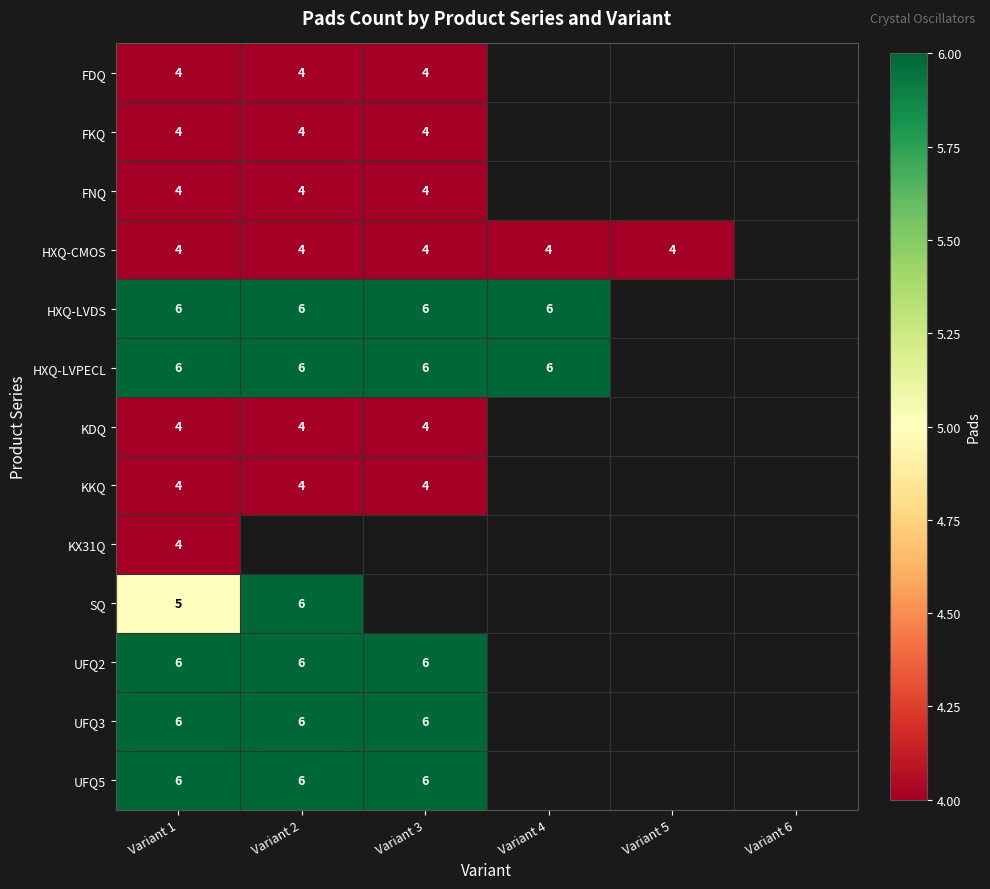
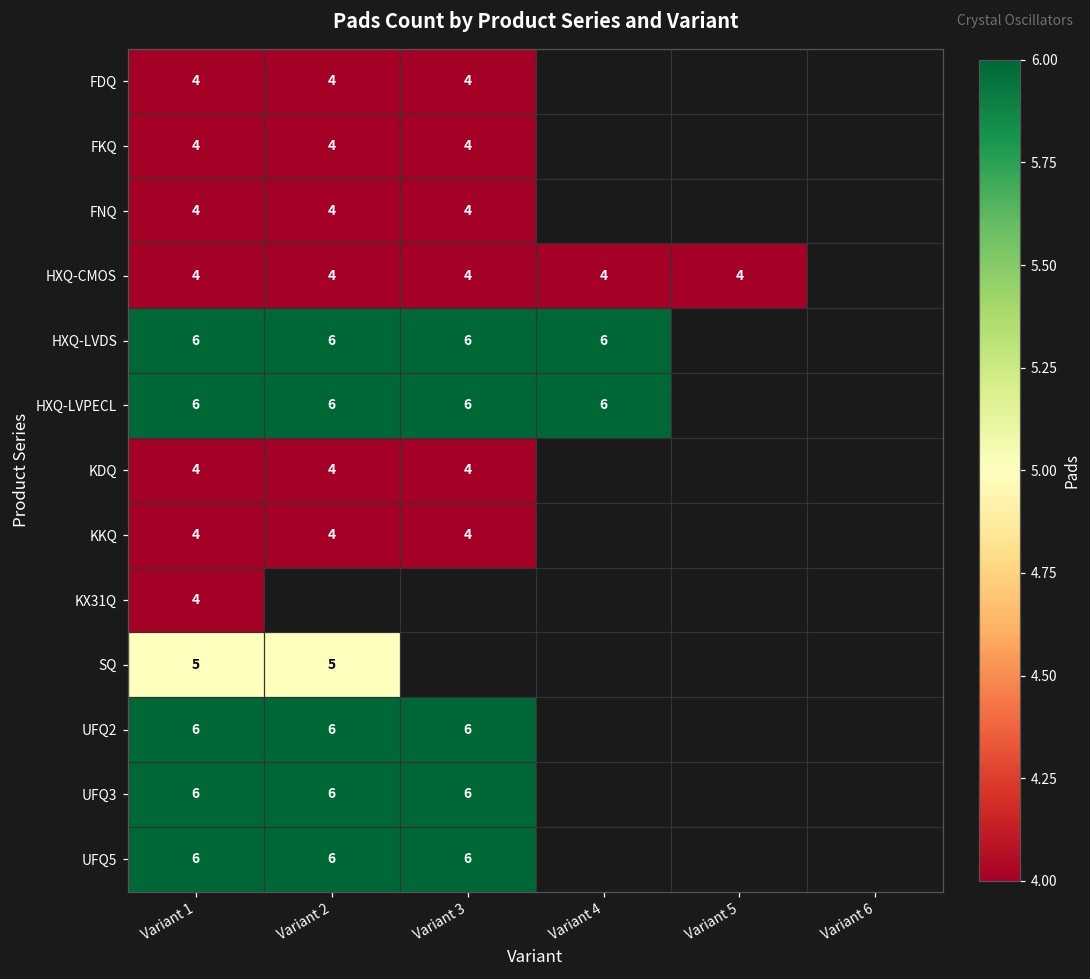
SQ, Variant 2: 6 -> 5
